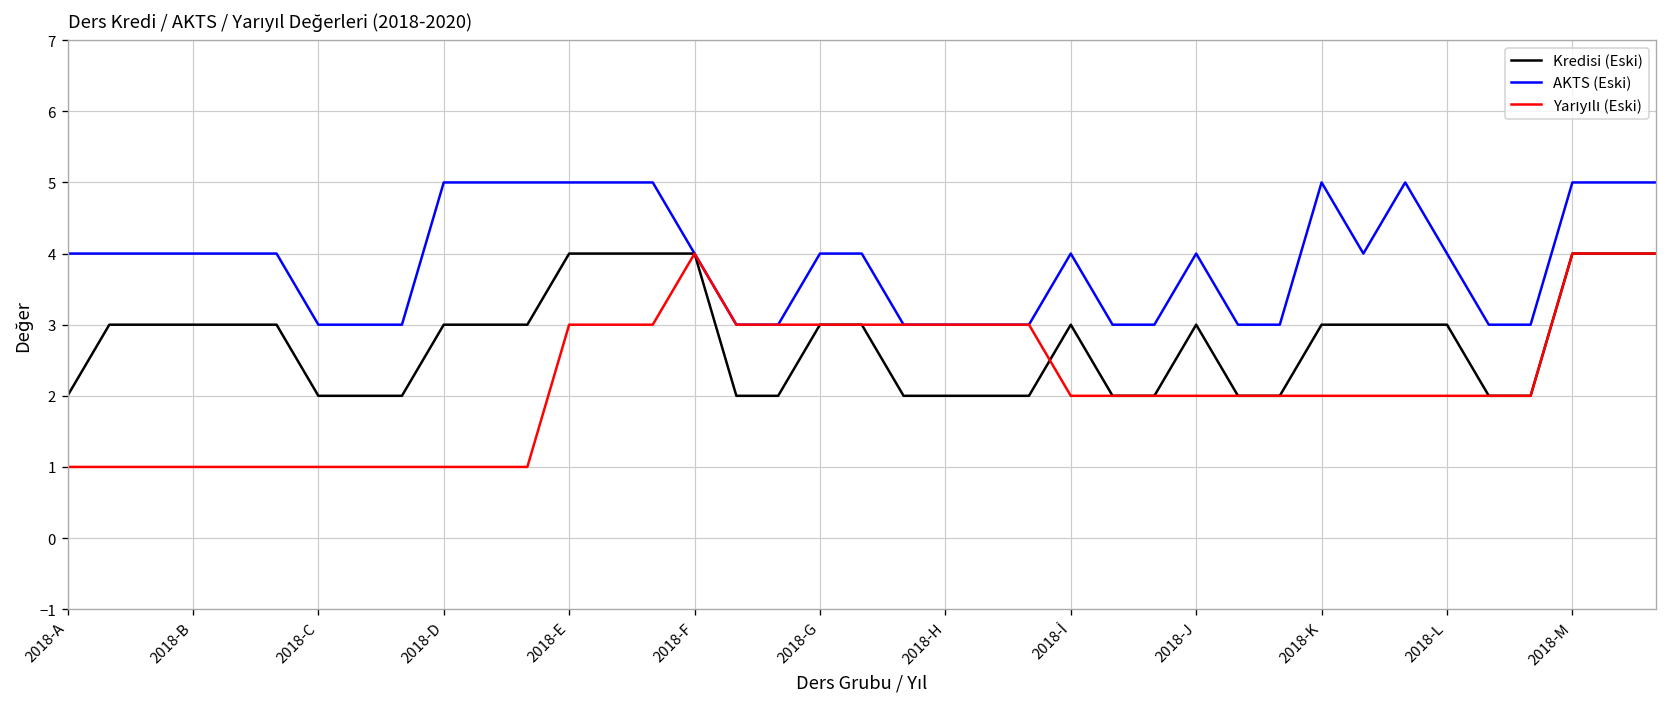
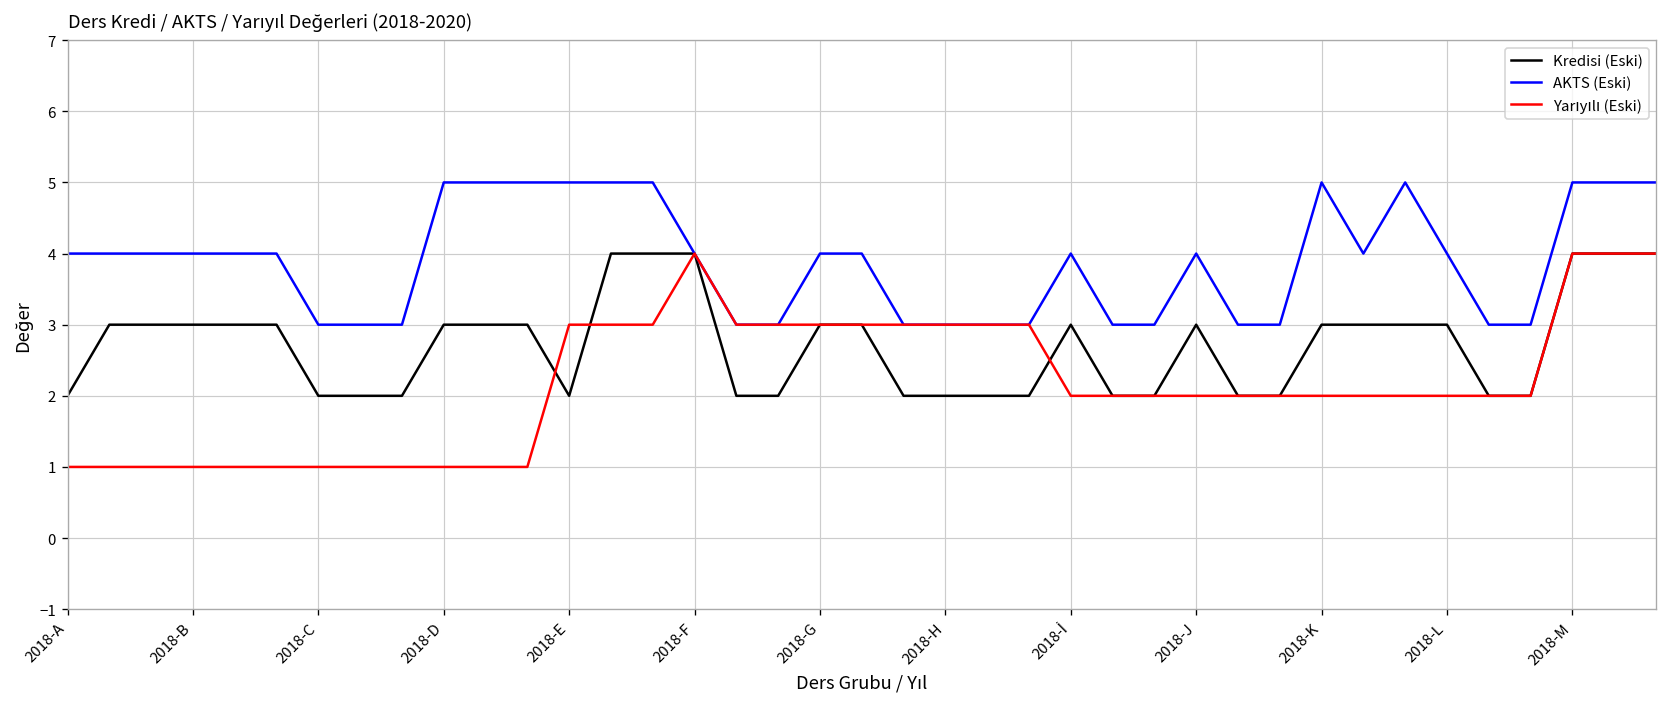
Kredisi (Eski), 2018-E: 4 -> 2
